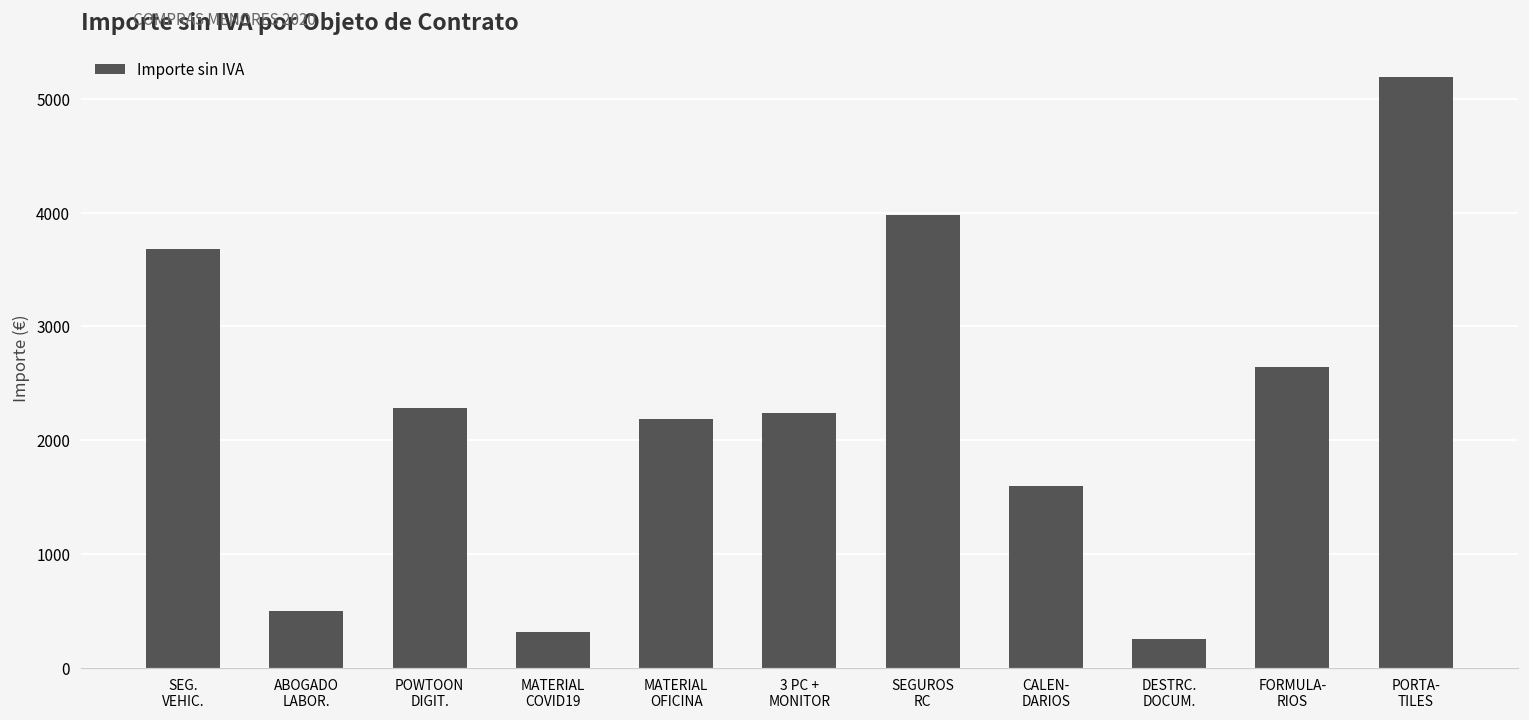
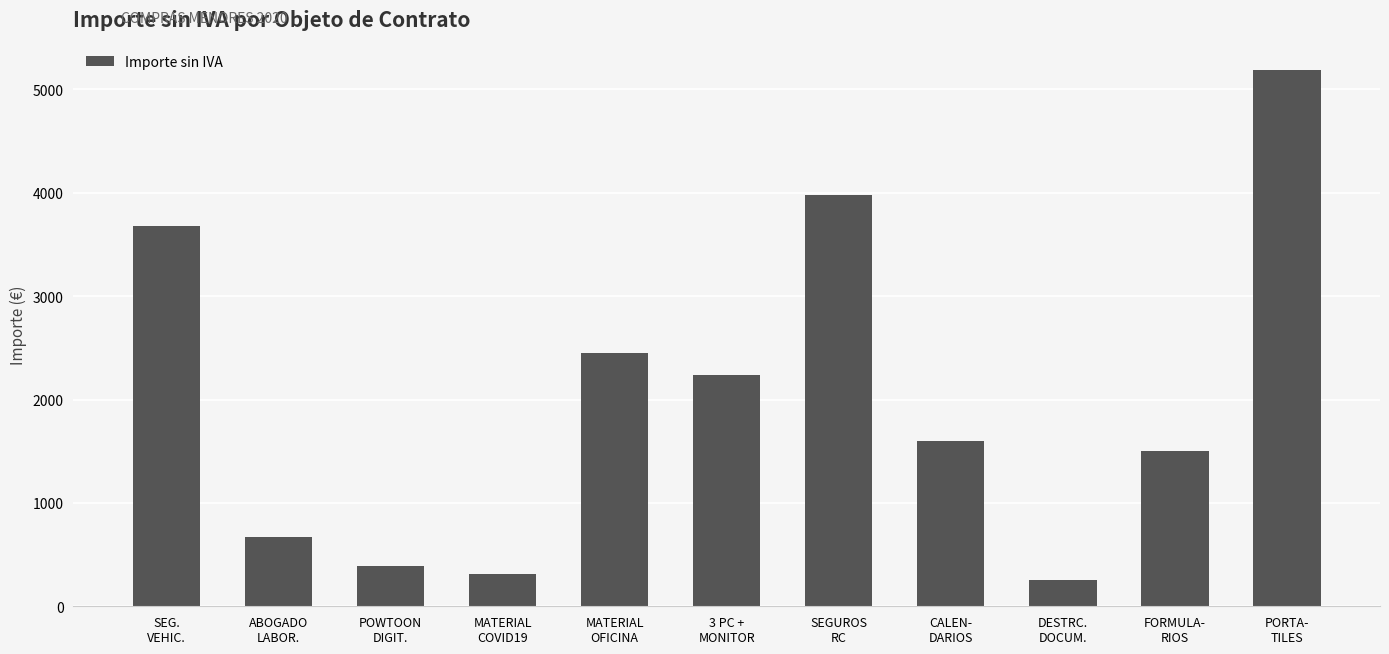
ABOGADO LABOR.: 500 -> 670
POWTOON DIGIT.: 2280 -> 380
MATERIAL OFICINA: 2180 -> 2450
FORMULA- RIOS: 2650 -> 1500
